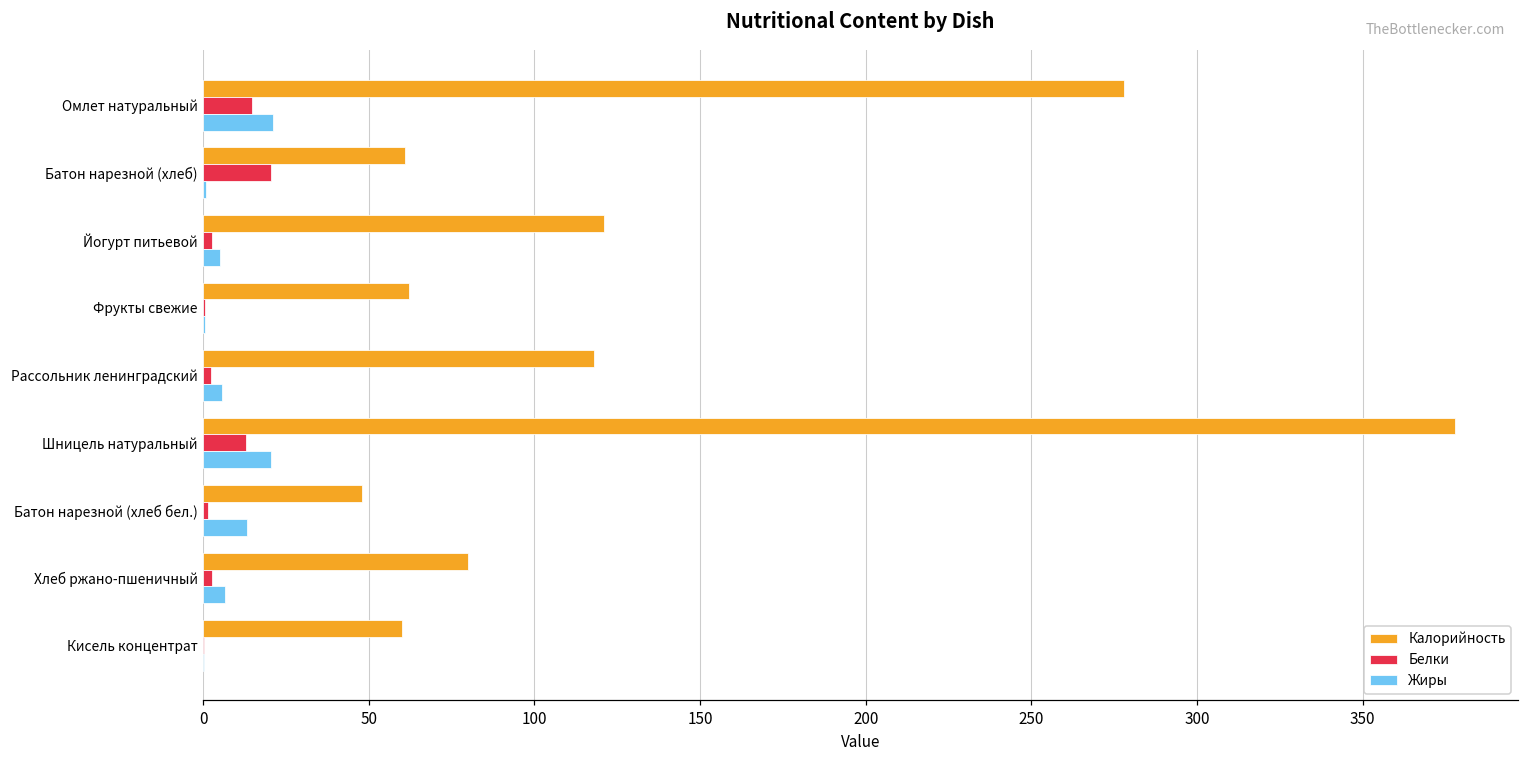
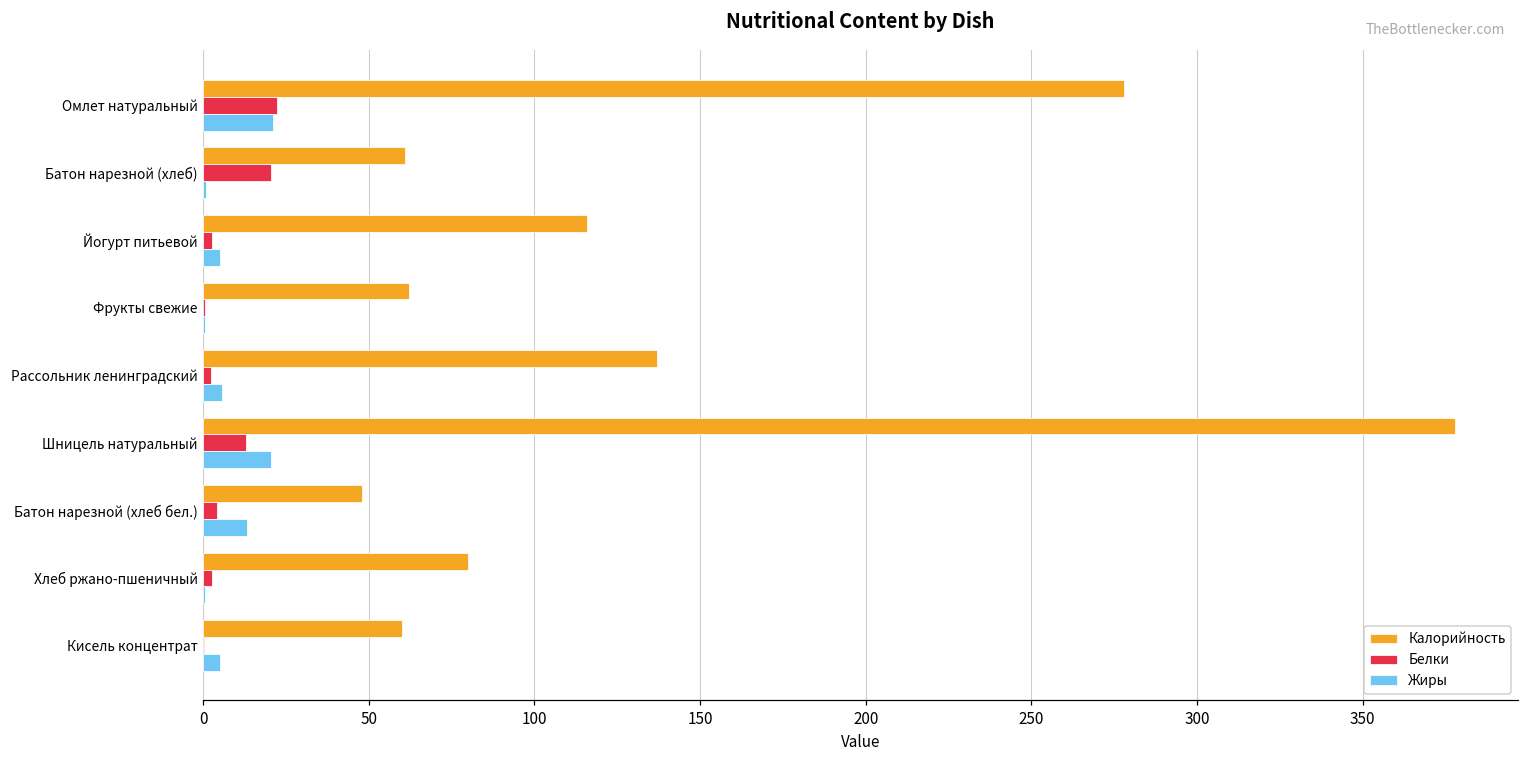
Белки, Омлет натуральный: 15 -> 22
Калорийность, Йогурт питьевой: 121 -> 116
Калорийность, Рассольник ленинградский: 118 -> 137
Белки, Батон нарезной (хлеб бел.): 2 -> 4
Жиры, Хлеб ржано-пшеничный: 7 -> 1
Жиры, Кисель концентрат: 0 -> 5
